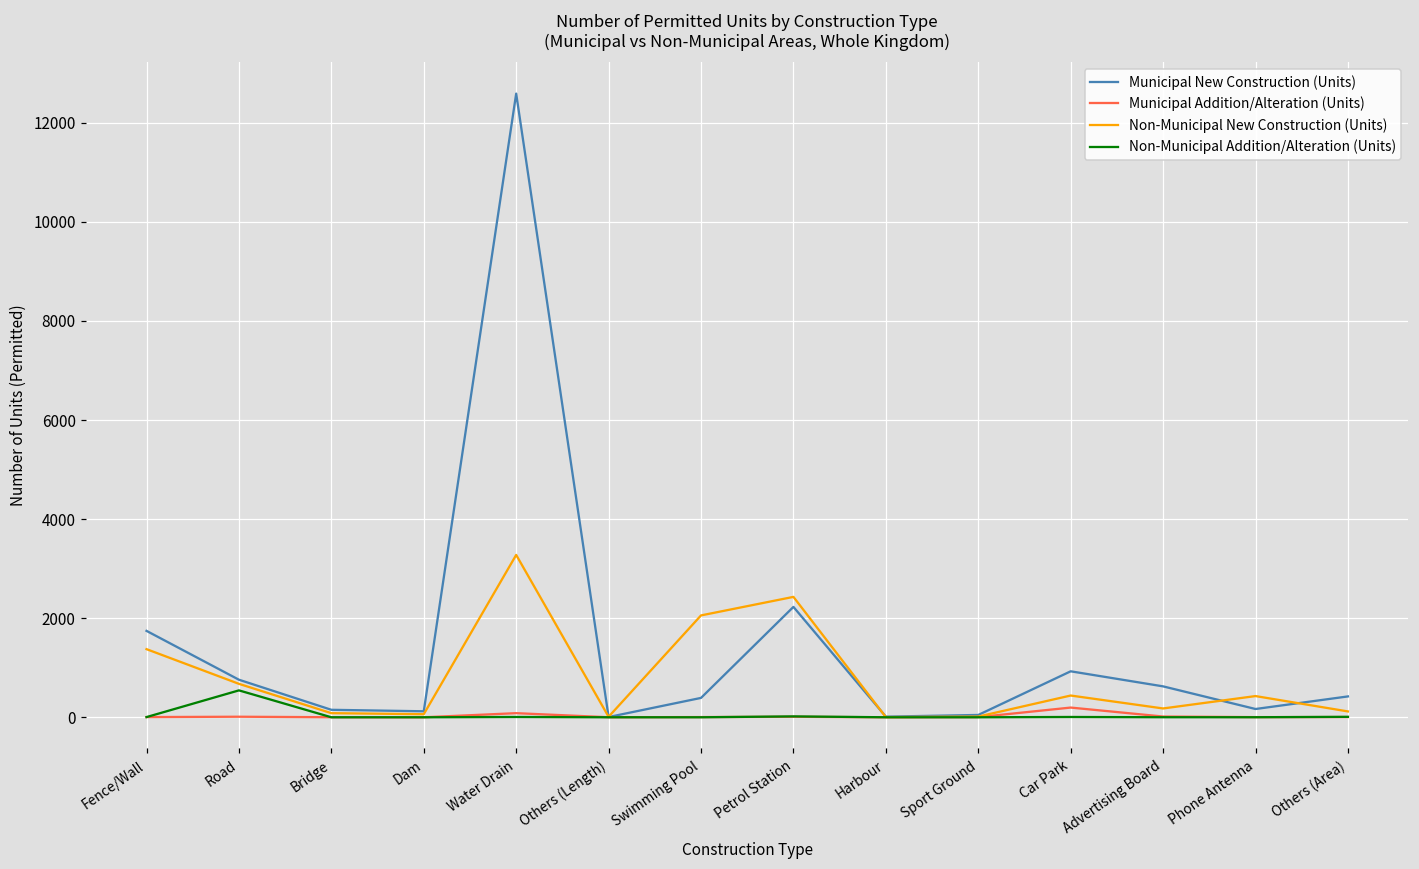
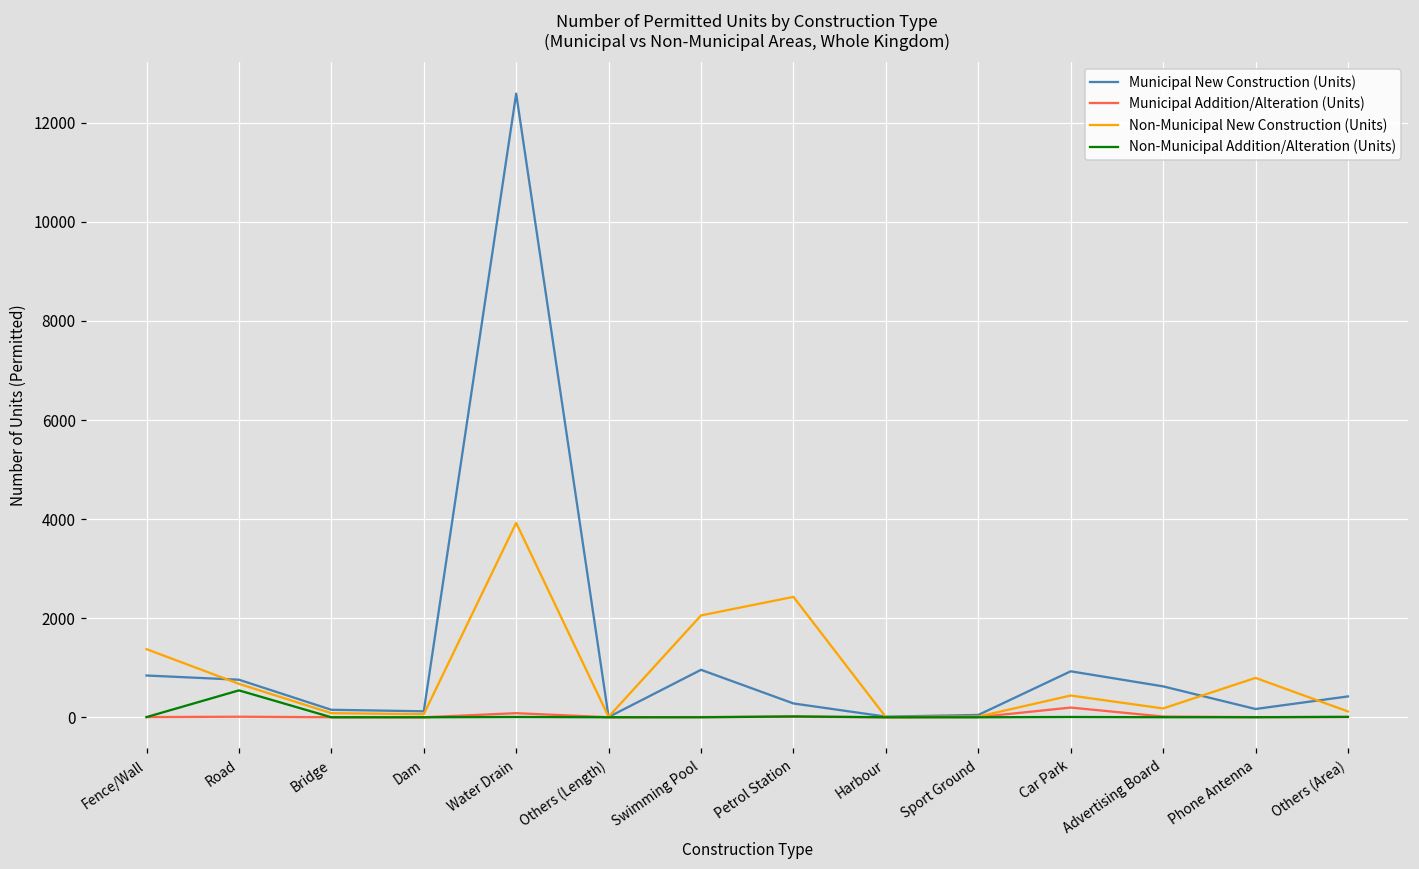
Municipal New Construction (Units), Fence/Wall: 1700 -> 800
Non-Municipal New Construction (Units), Water Drain: 3300 -> 3900
Municipal New Construction (Units), Swimming Pool: 400 -> 1000
Municipal New Construction (Units), Petrol Station: 2200 -> 300
Non-Municipal New Construction (Units), Phone Antenna: 400 -> 800
